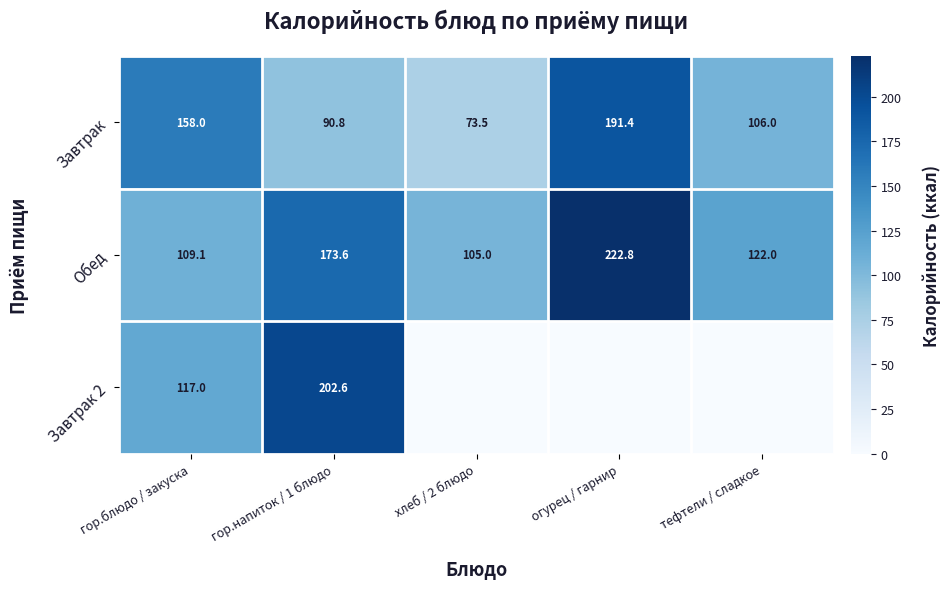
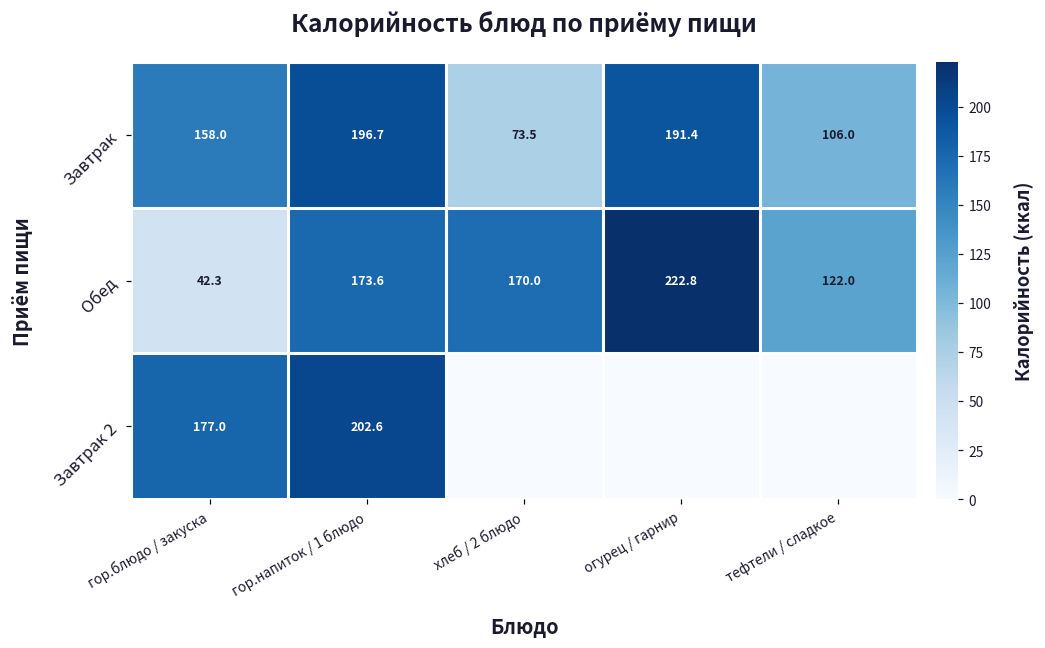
Завтрак, гор.напиток / 1 блюдо: 90.8 -> 196.7
Обед, гор.блюдо / закуска: 109.1 -> 42.3
Обед, хлеб / 2 блюдо: 105.0 -> 170.0
Завтрак 2, гор.блюдо / закуска: 117.0 -> 177.0
